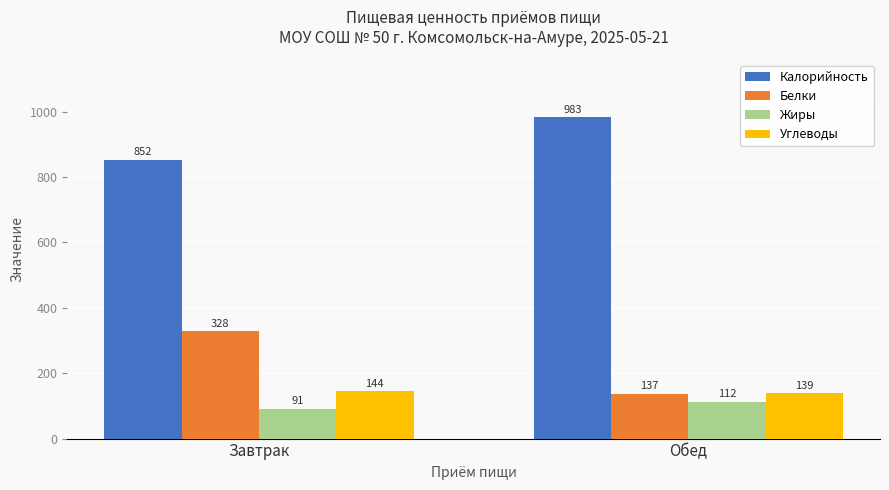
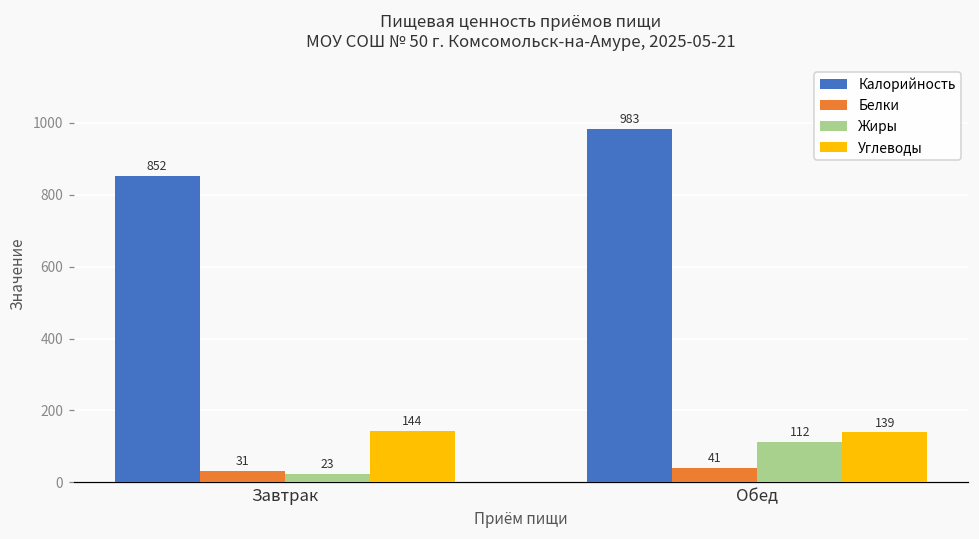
Белки, Завтрак: 328 -> 31
Жиры, Завтрак: 91 -> 23
Белки, Обед: 137 -> 41
